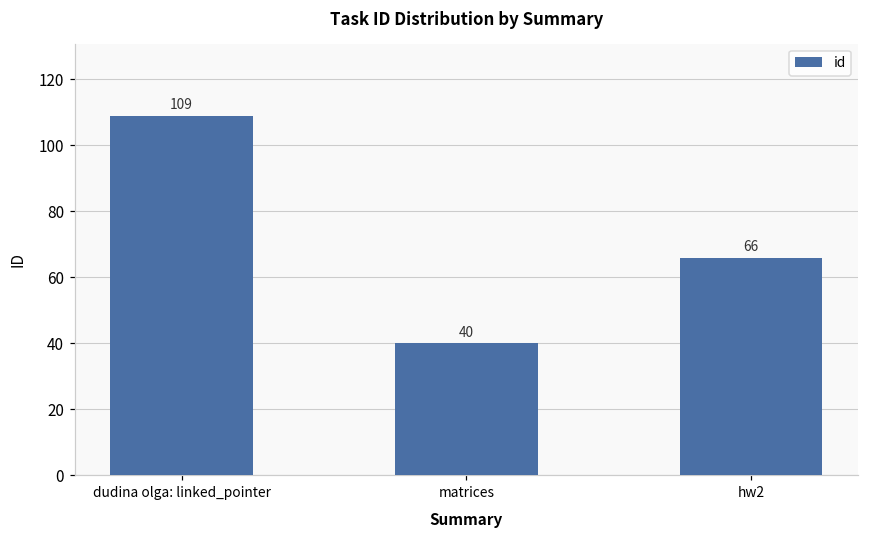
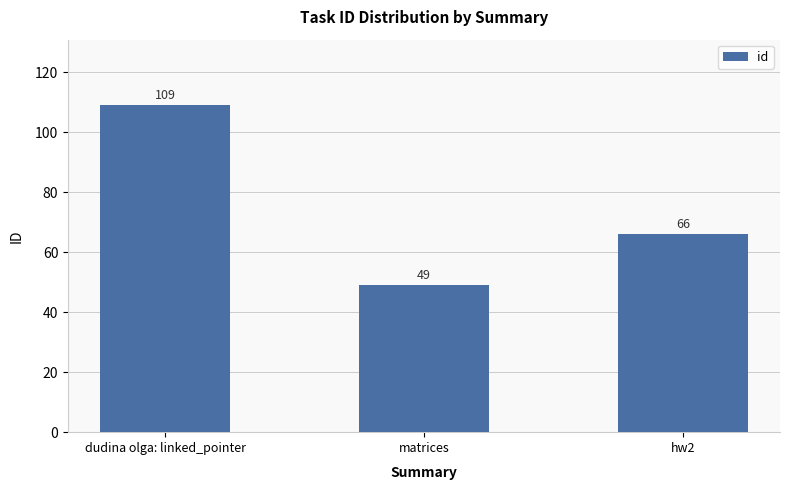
matrices: 40 -> 49
